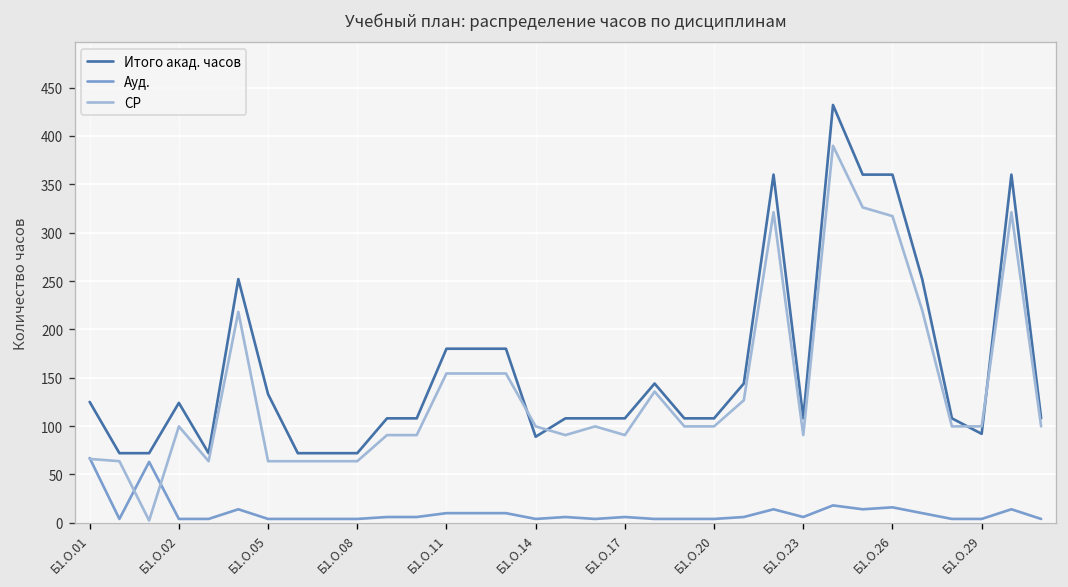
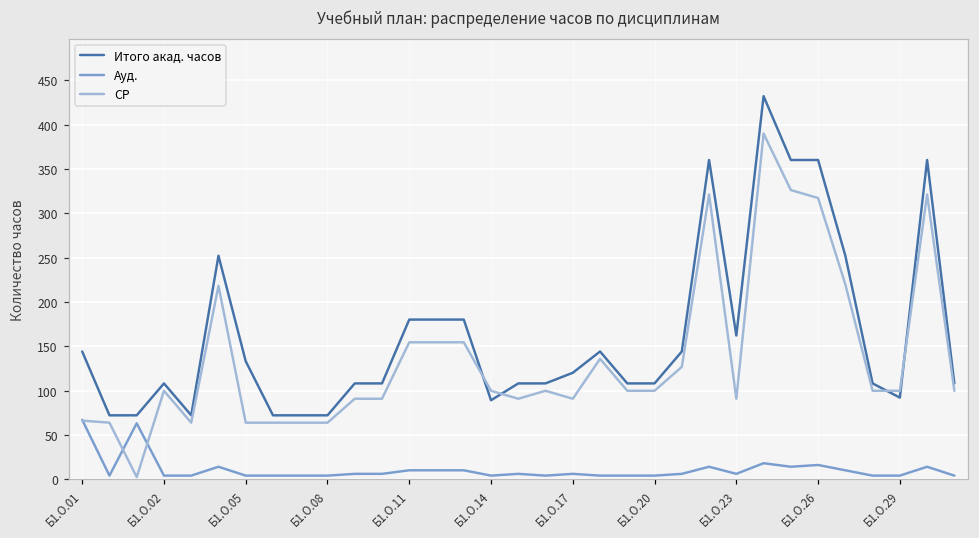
Итого акад. часов, Б1.О.01: 130 -> 140
Итого акад. часов, Б1.О.02: 120 -> 110
Итого акад. часов, Б1.О.17: 110 -> 120
Итого акад. часов, Б1.О.23: 110 -> 160
